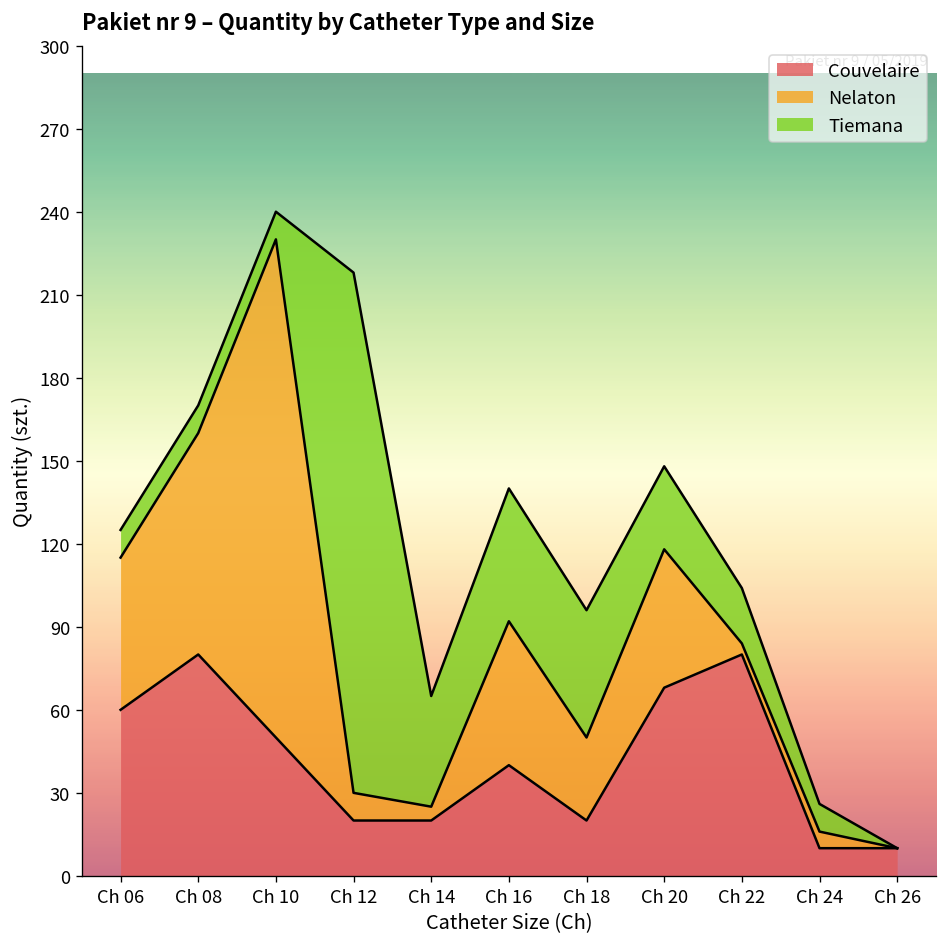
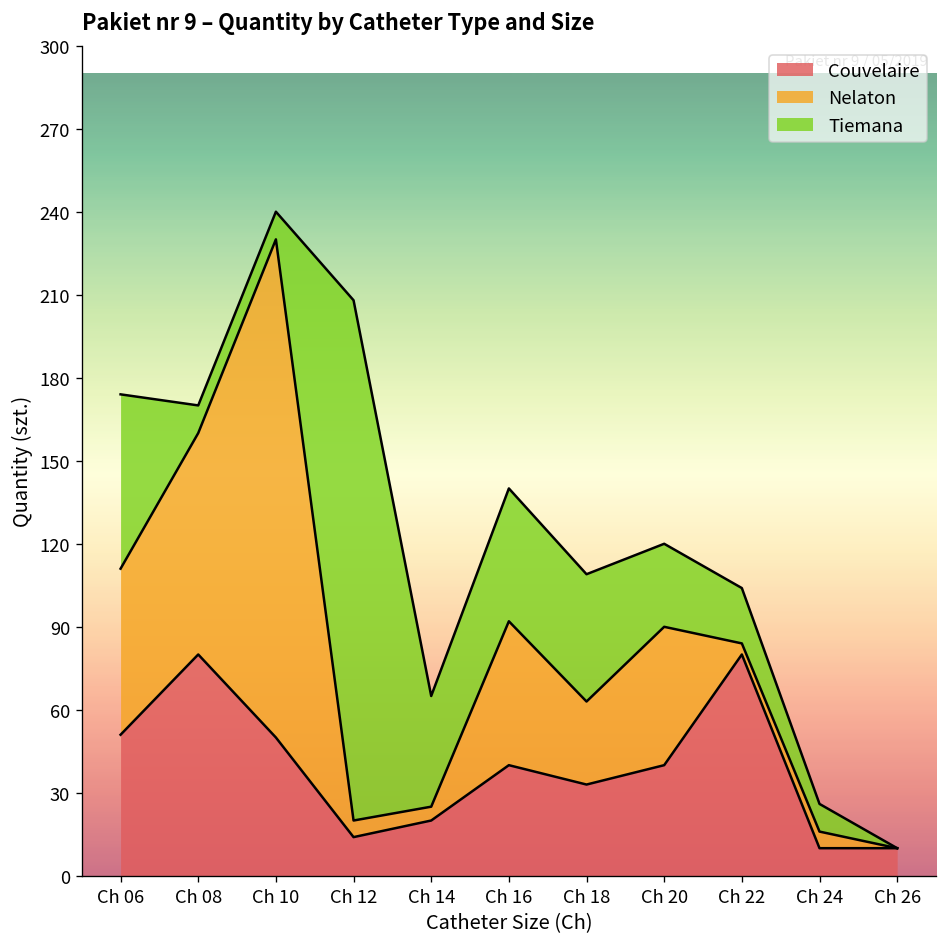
Couvelaire, Ch 06: 60 -> 51
Nelaton, Ch 06: 55 -> 60
Tiemana, Ch 06: 10 -> 63
Couvelaire, Ch 12: 20 -> 14
Nelaton, Ch 12: 10 -> 6
Couvelaire, Ch 18: 20 -> 33
Couvelaire, Ch 20: 68 -> 40
